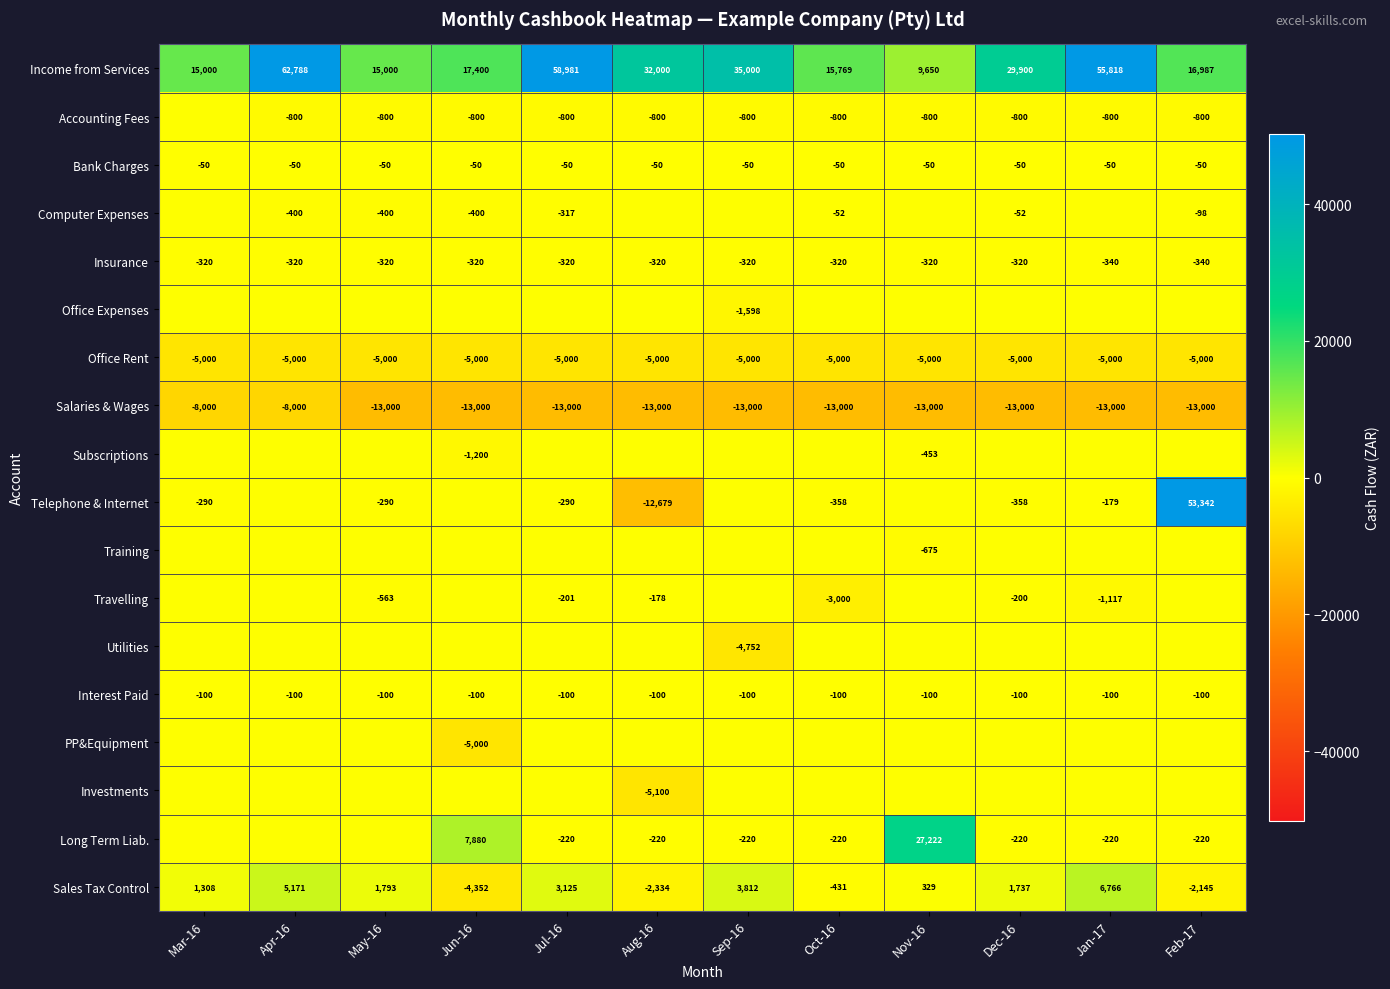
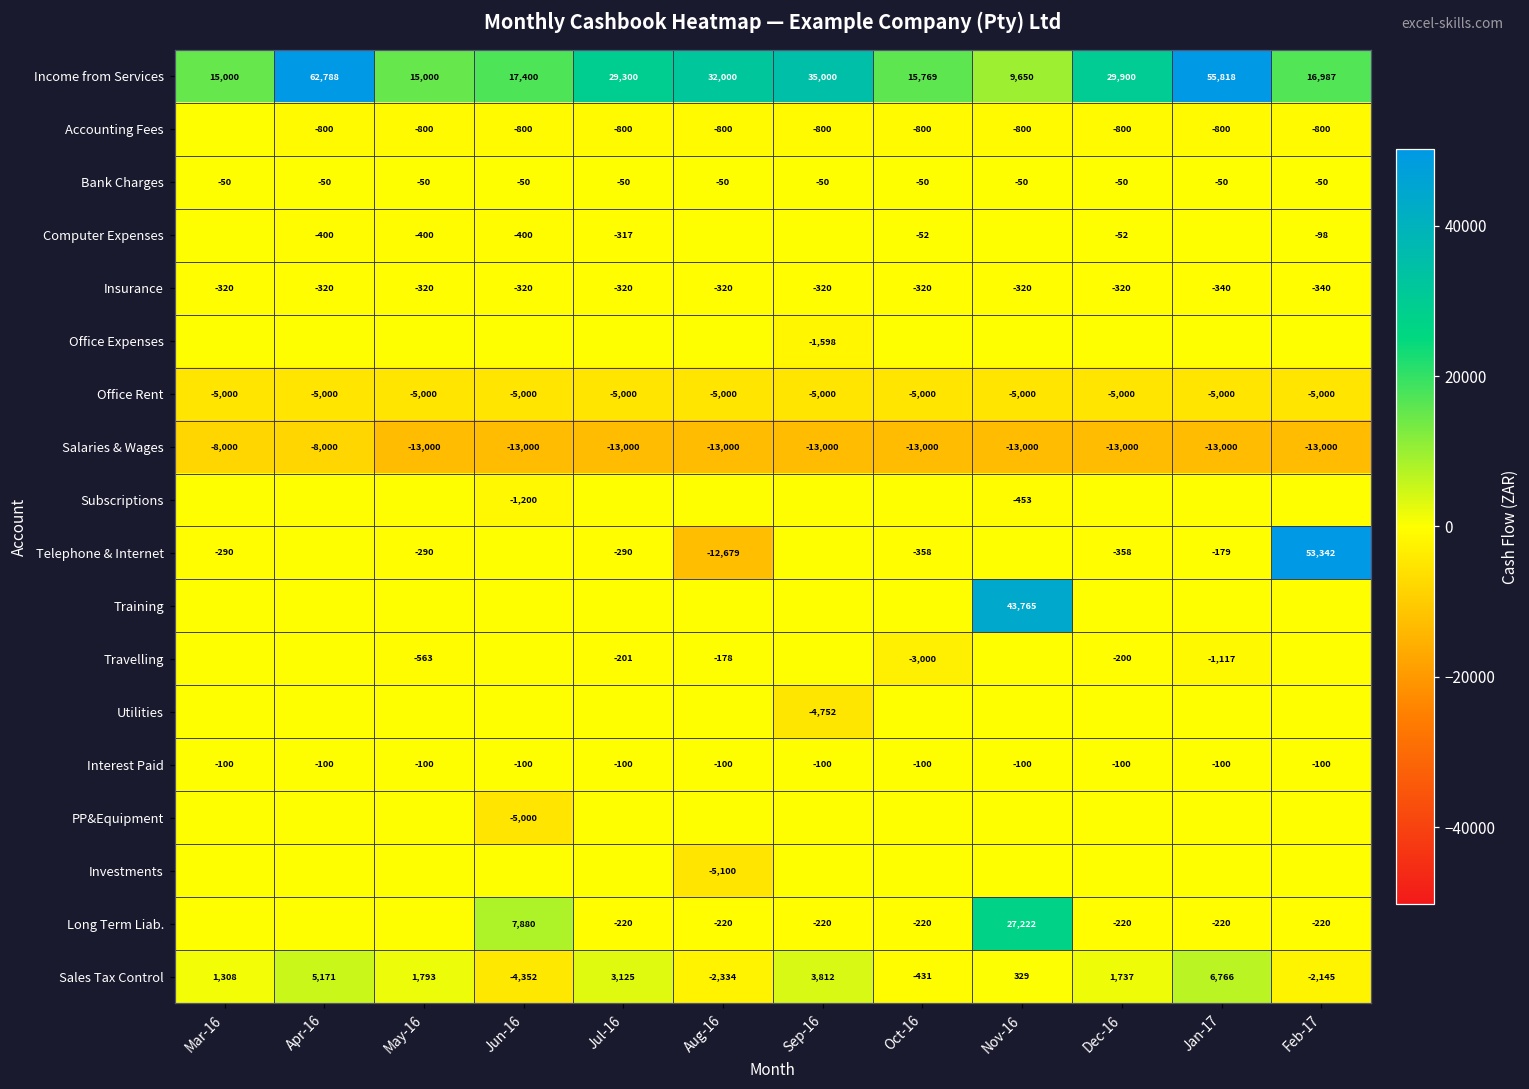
Income from Services, Jul-16: 58,981 -> 29,300
Training, Nov-16: -675 -> 43,765
